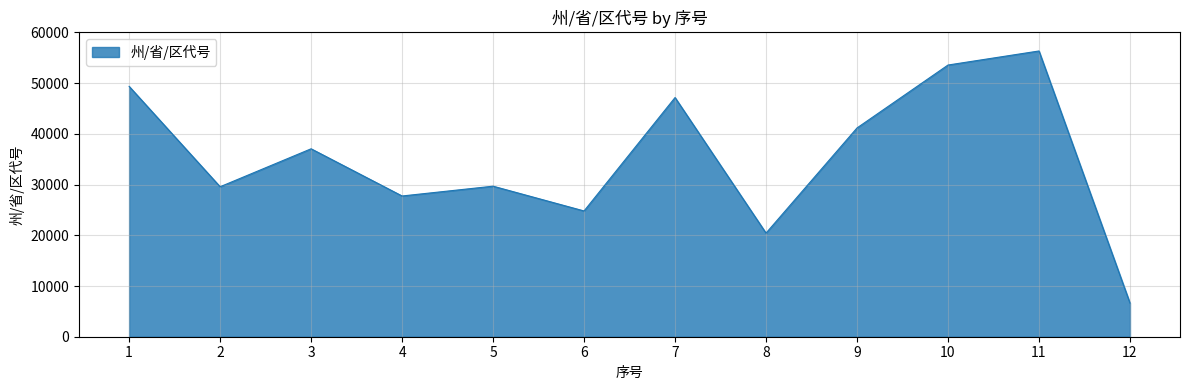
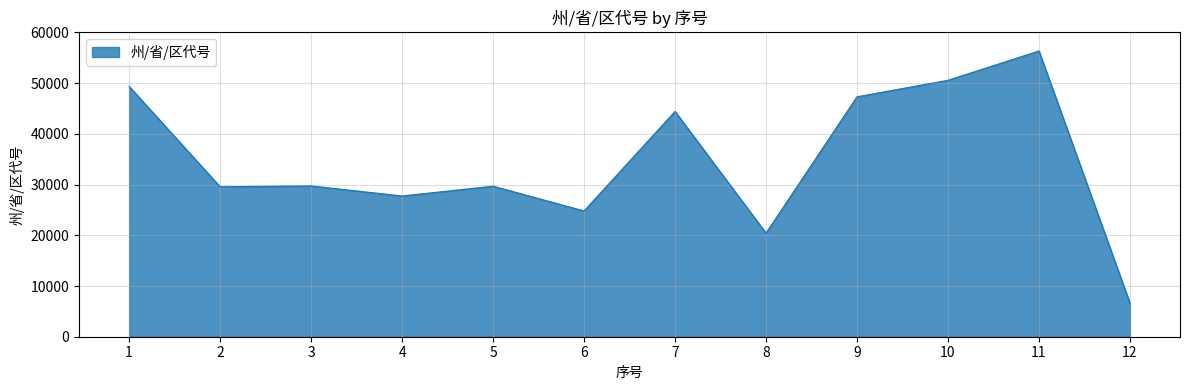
3: 37000 -> 30000
7: 47000 -> 44000
9: 41000 -> 47000
10: 54000 -> 51000
